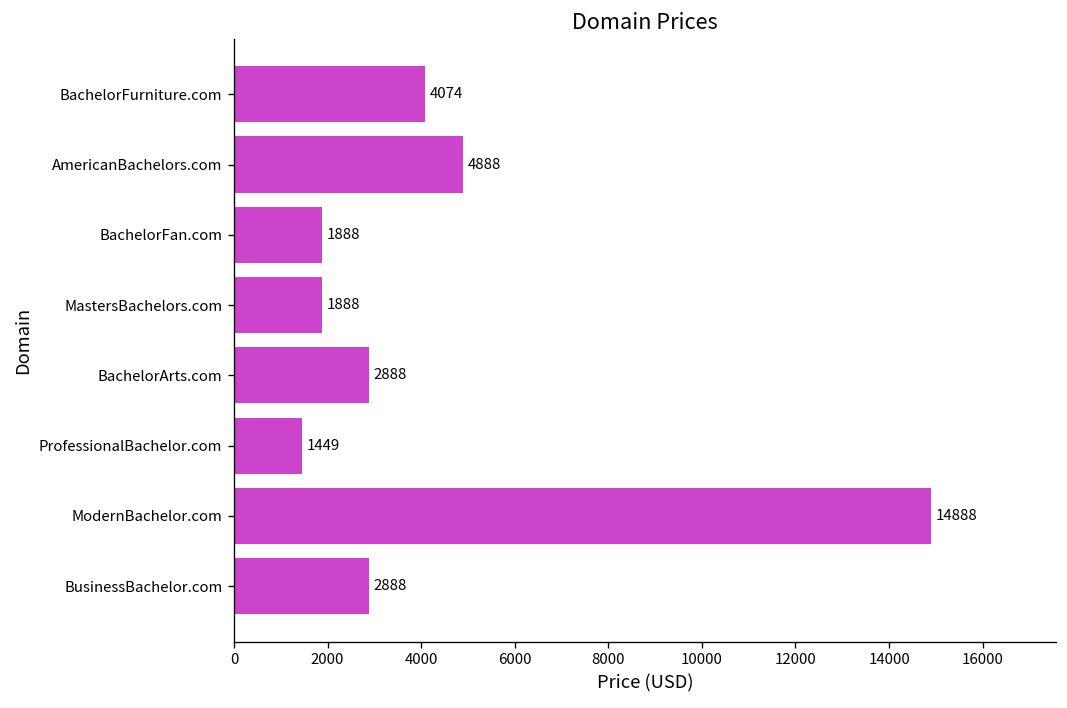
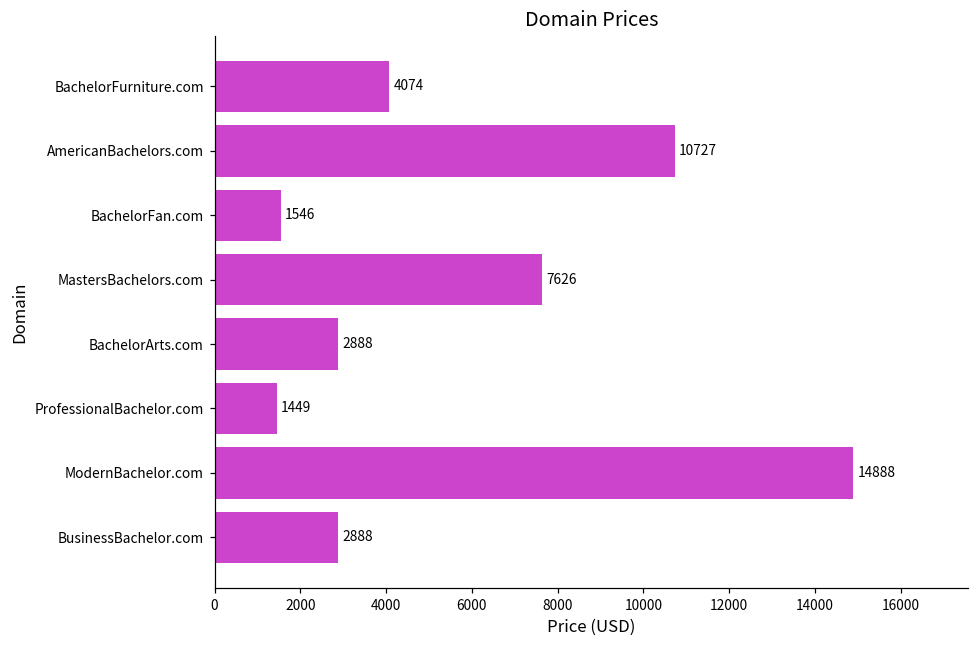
AmericanBachelors.com: 4888 -> 10727
BachelorFan.com: 1888 -> 1546
MastersBachelors.com: 1888 -> 7626
